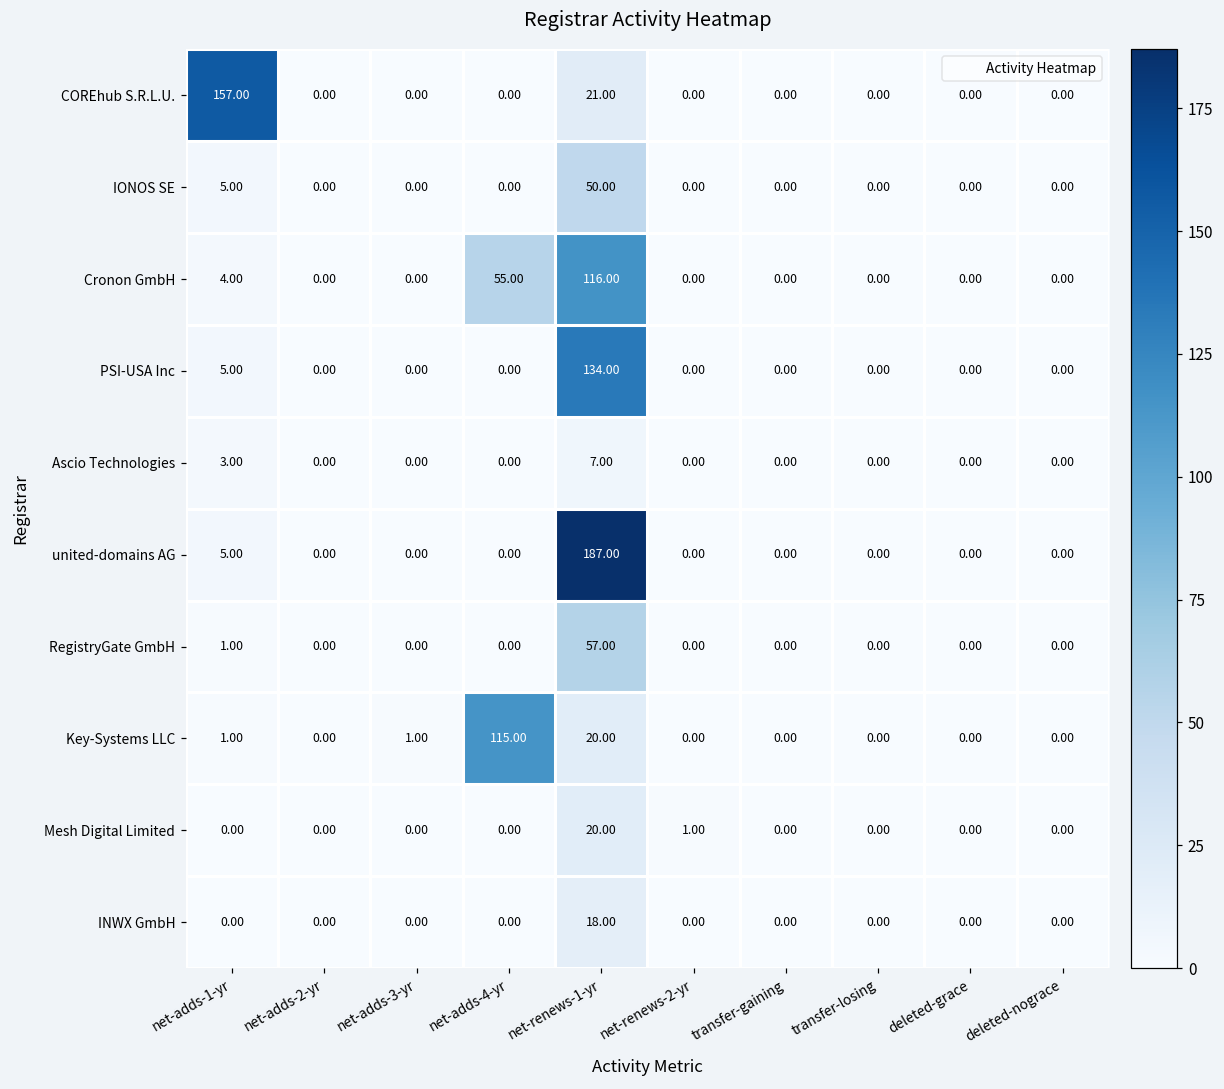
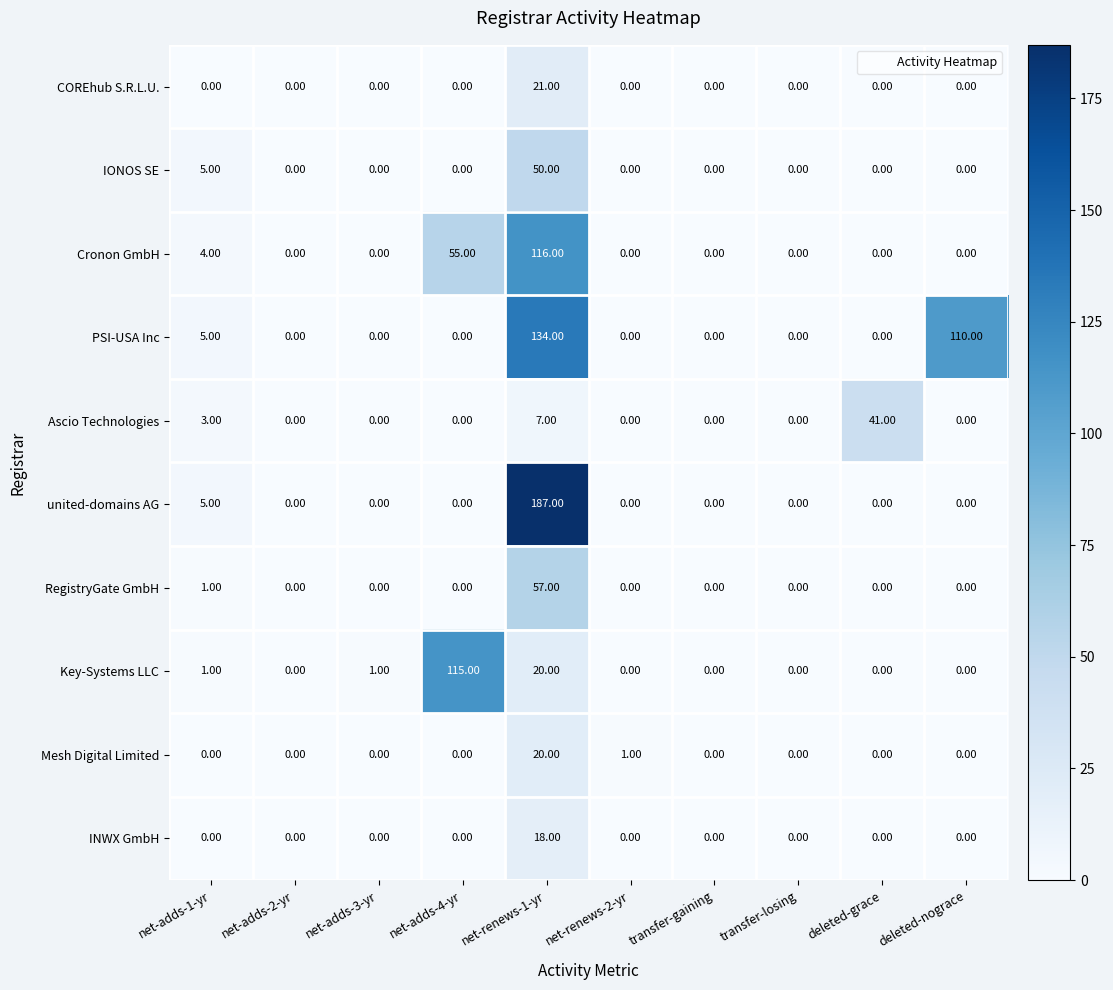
COREhub S.R.L.U., net-adds-1-yr: 157.00 -> 0.00
PSI-USA Inc, deleted-nograce: 0.00 -> 110.00
Ascio Technologies, deleted-grace: 0.00 -> 41.00
